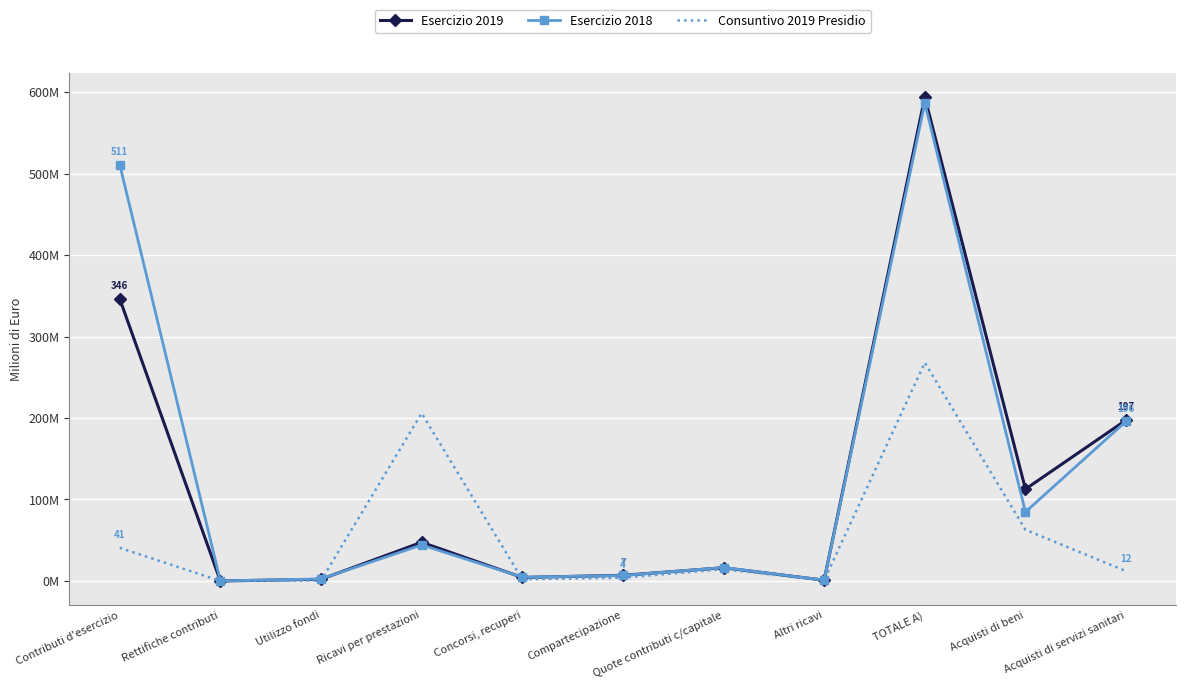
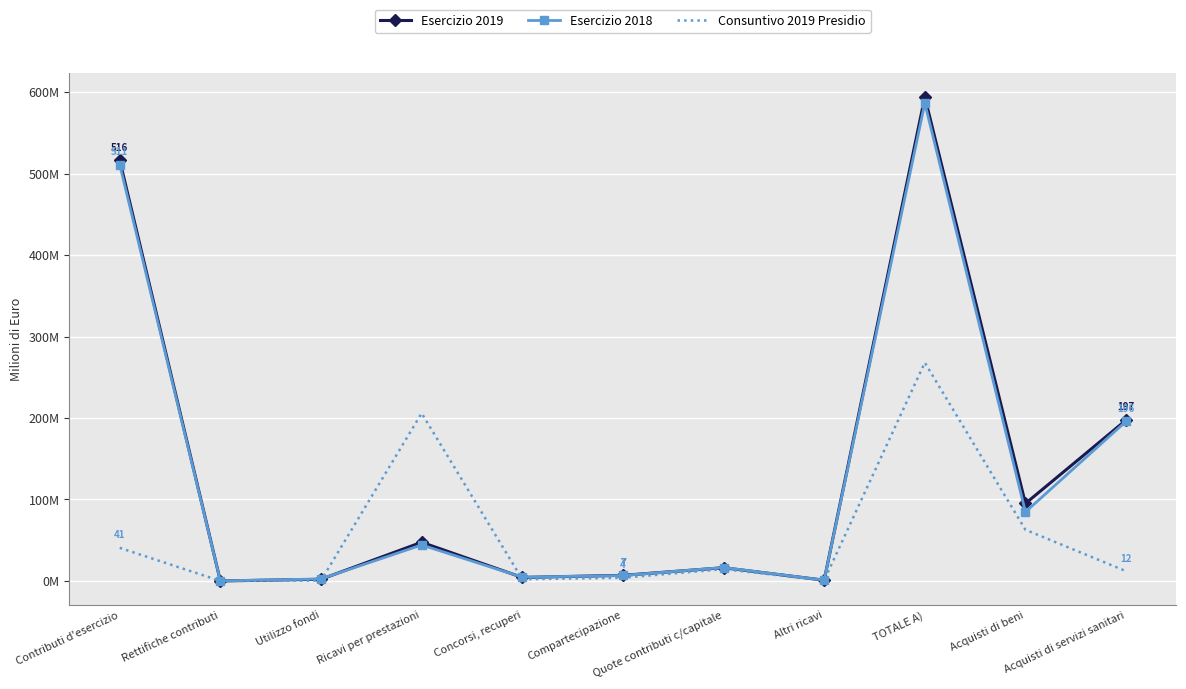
Esercizio 2019, Contributi d'esercizio: 346 -> 516
Esercizio 2019, Acquisti di beni: 110000000 -> 100000000
